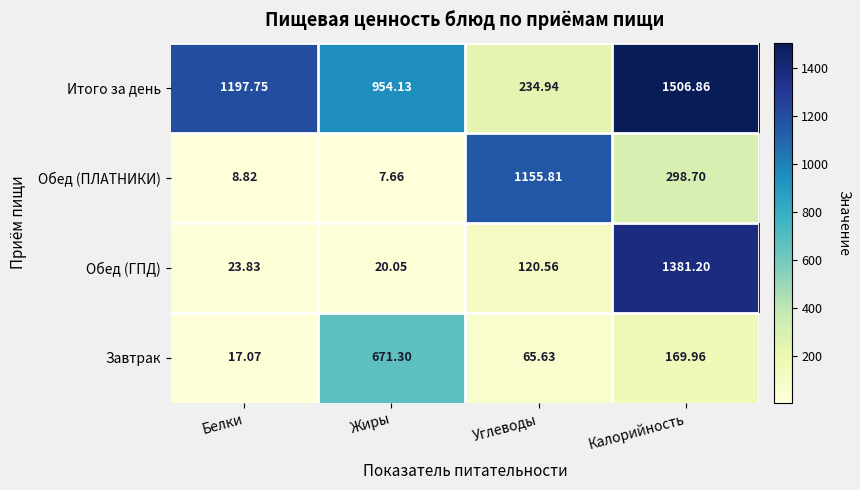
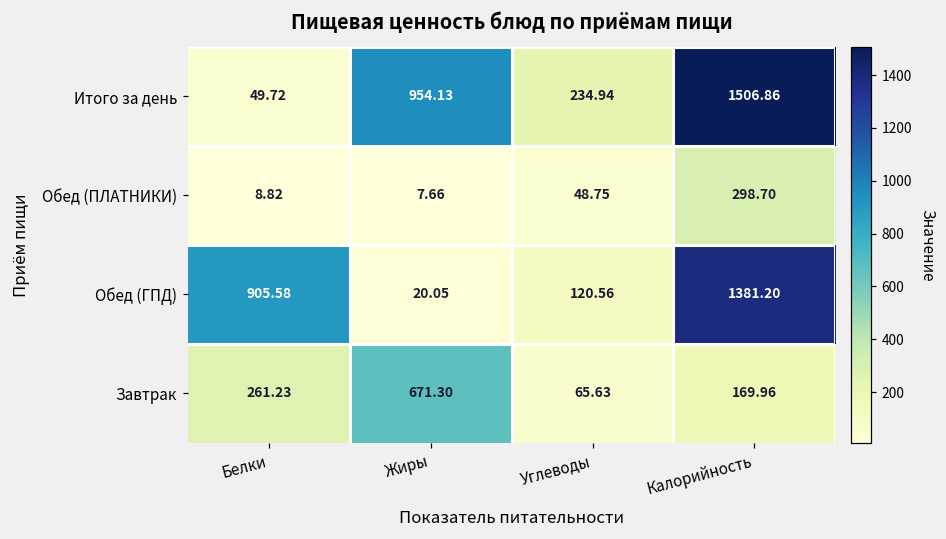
Итого за день, Белки: 1197.75 -> 49.72
Обед (ПЛАТНИКИ), Углеводы: 1155.81 -> 48.75
Обед (ГПД), Белки: 23.83 -> 905.58
Завтрак, Белки: 17.07 -> 261.23
